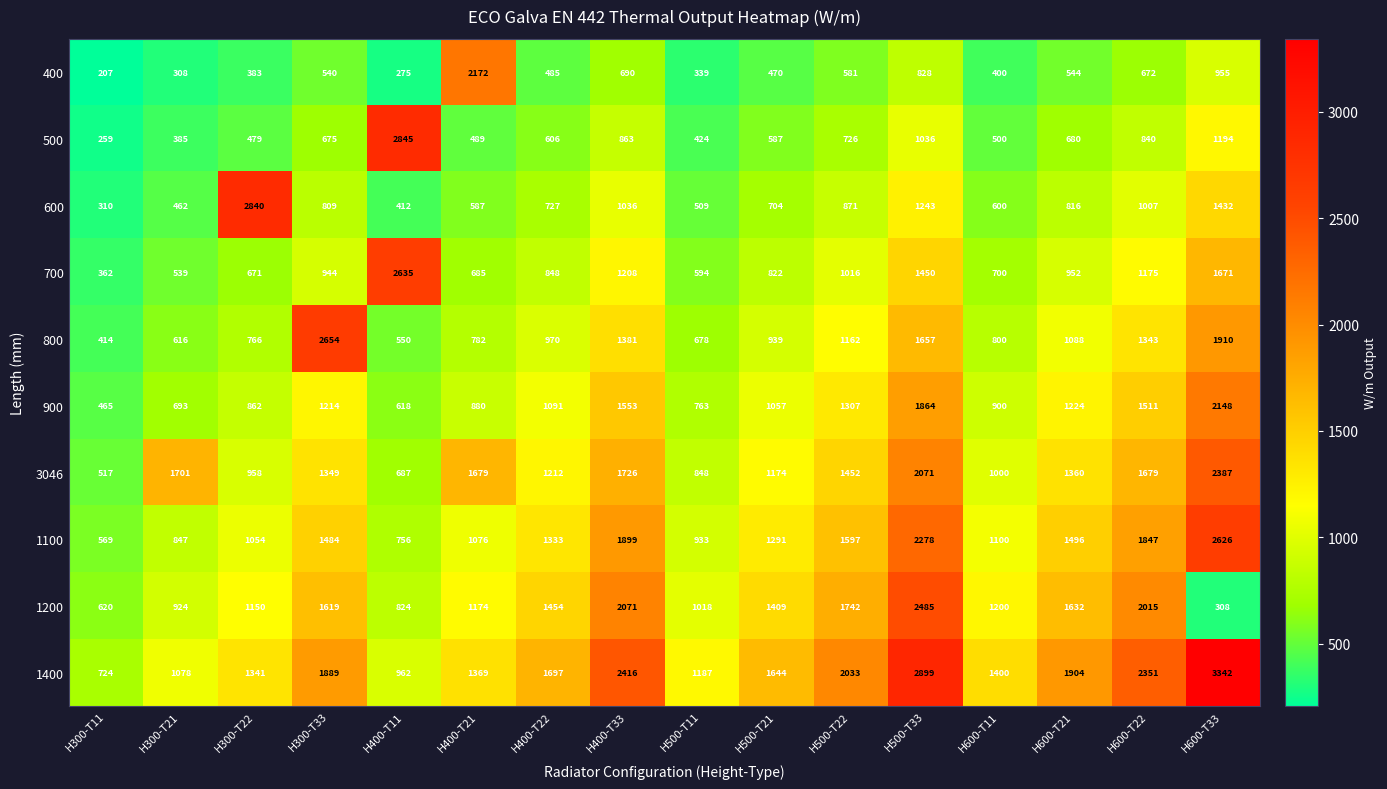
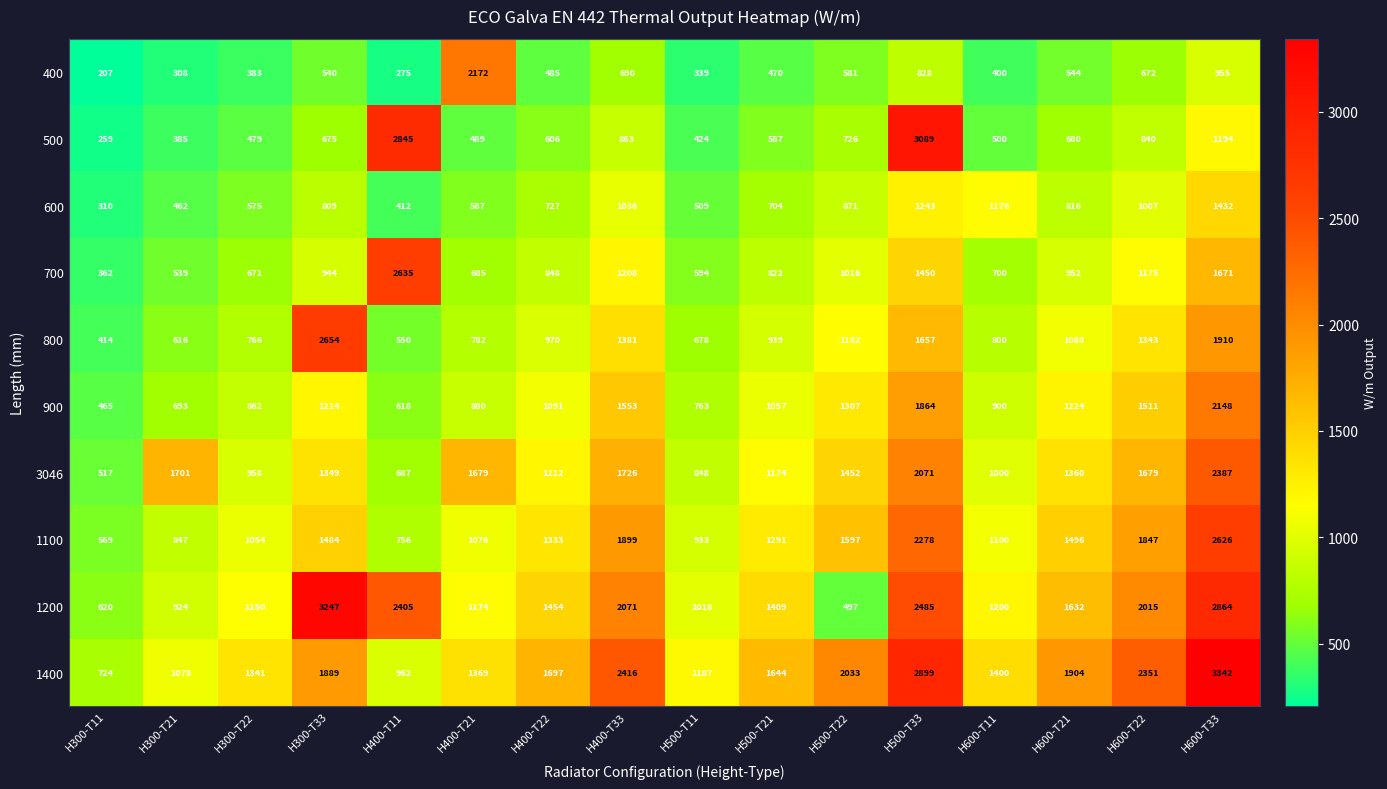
500, H500-T33: 1036 -> 3089
600, H300-T22: 2840 -> 575
600, H600-T11: 600 -> 1176
1200, H300-T33: 1619 -> 3247
1200, H400-T11: 824 -> 2405
1200, H500-T22: 1742 -> 497
1200, H600-T33: 308 -> 2864
